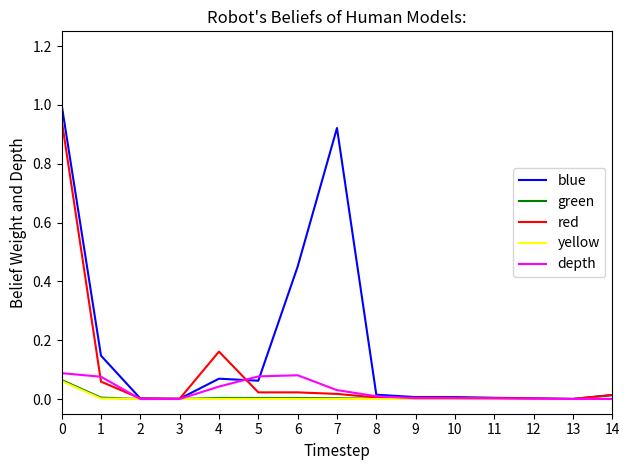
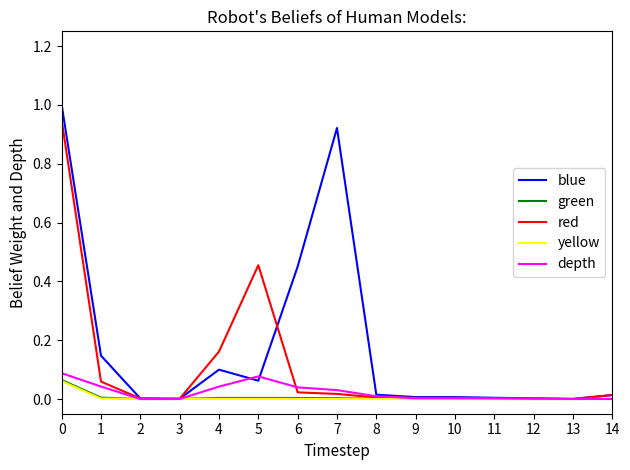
depth, 1: 0.08 -> 0.04
blue, 4: 0.07 -> 0.10
red, 5: 0.02 -> 0.45
depth, 6: 0.08 -> 0.04
